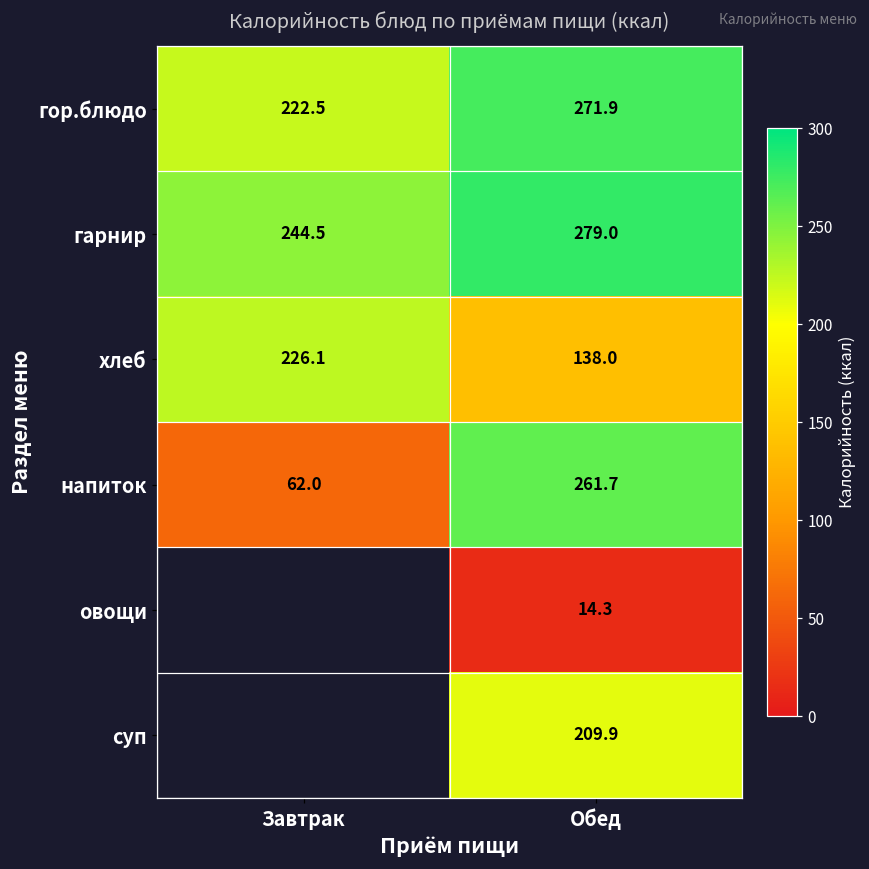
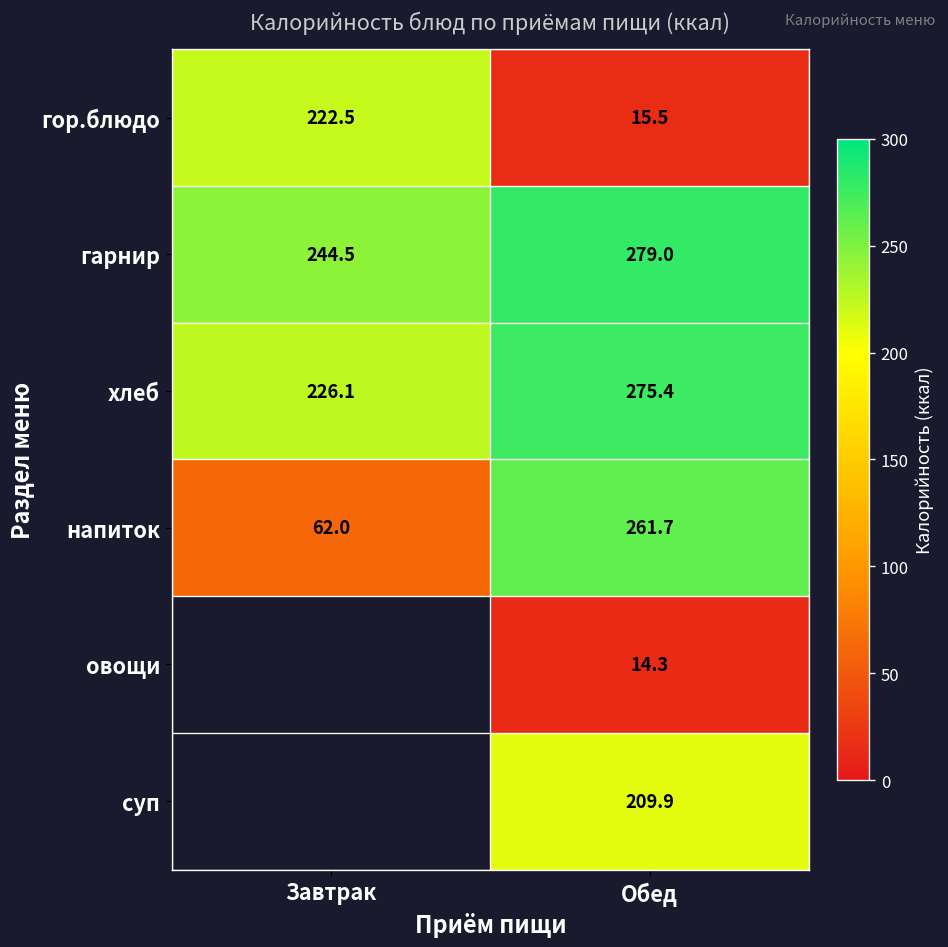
гор.блюдо, Обед: 271.9 -> 15.5
хлеб, Обед: 138.0 -> 275.4
